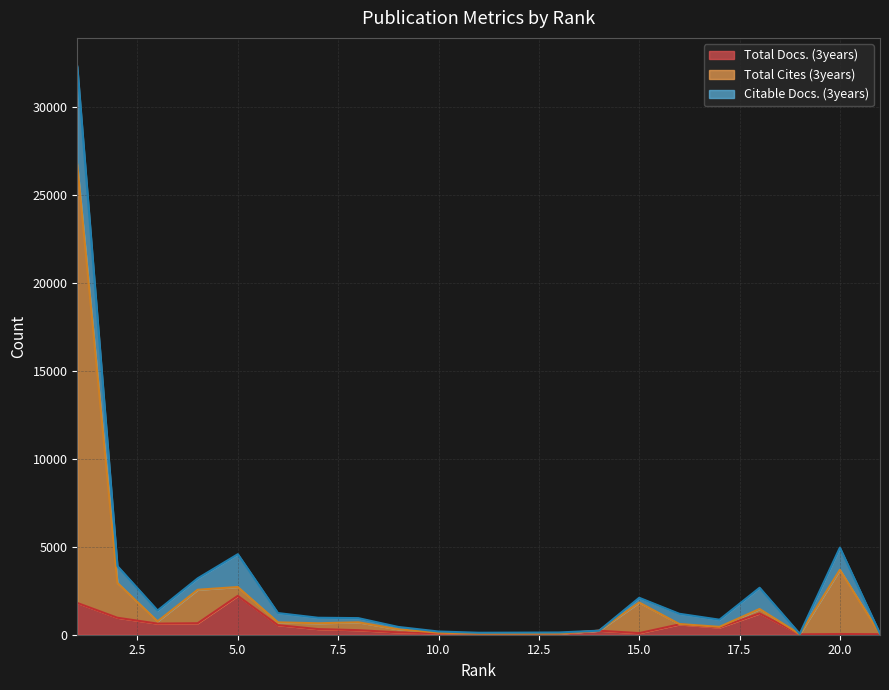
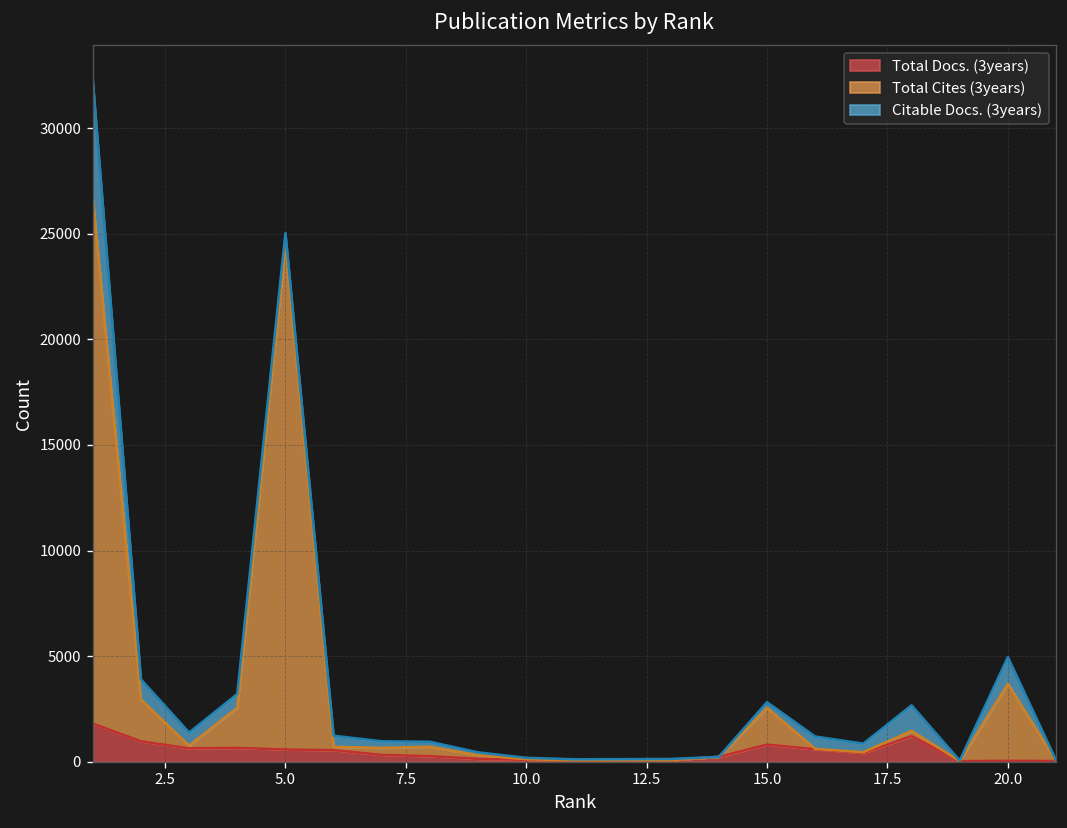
Total Docs. (3years), 5.0: 2200 -> 600
Total Cites (3years), 5.0: 500 -> 23900
Citable Docs. (3years), 5.0: 1900 -> 600
Total Docs. (3years), 15.0: 100 -> 800
